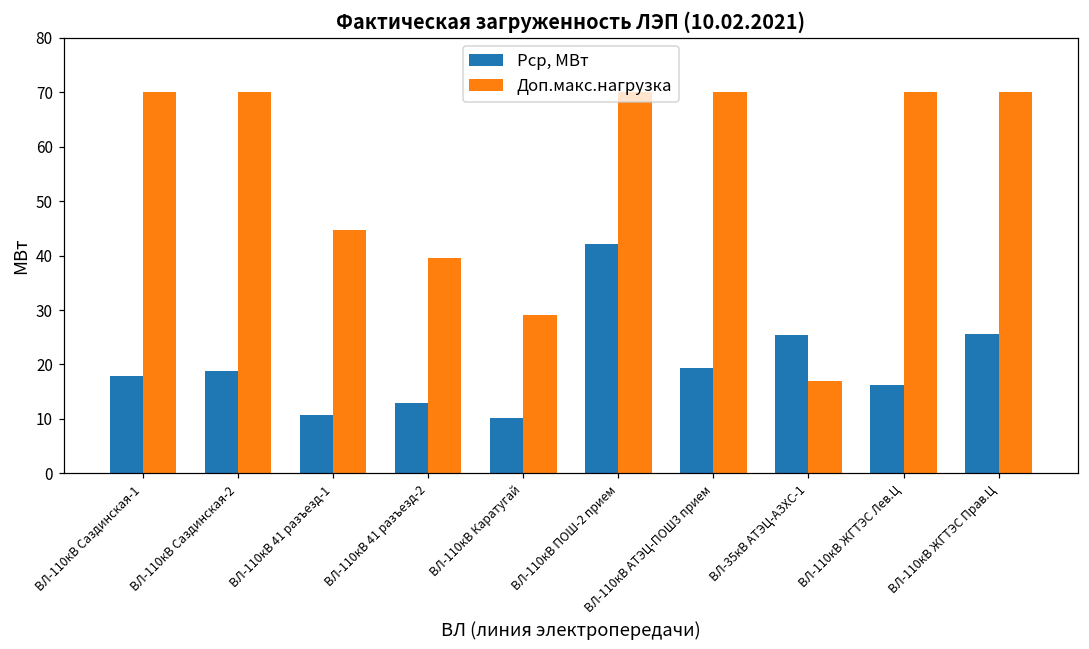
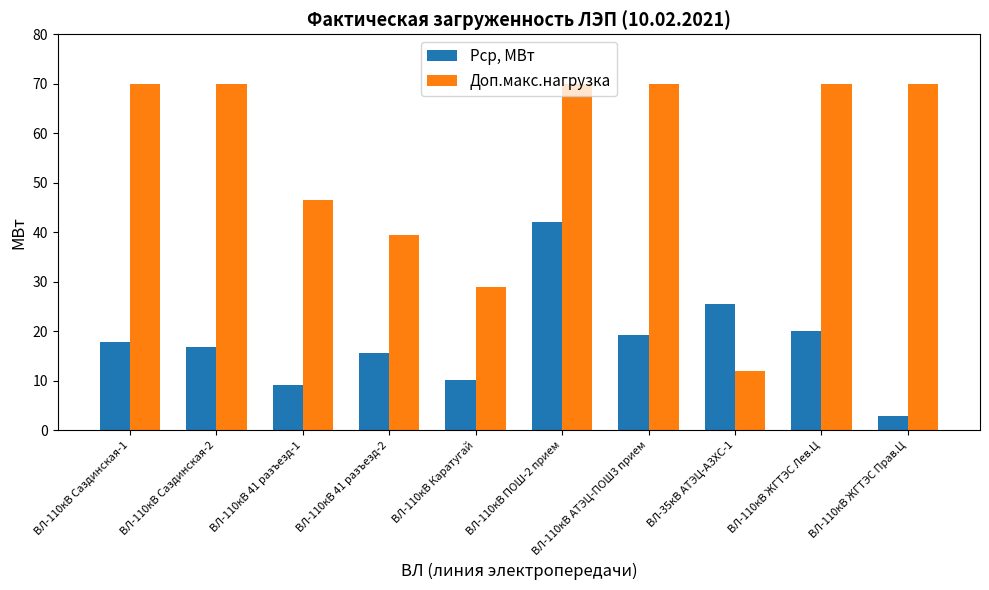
Рср, МВт, ВЛ-110кВ Саздинская-2: 19 -> 17
Рср, МВт, ВЛ-110кВ 41 разъезд-1: 11 -> 9
Доп.макс.нагрузка, ВЛ-110кВ 41 разъезд-1: 45 -> 47
Рср, МВт, ВЛ-110кВ 41 разъезд-2: 13 -> 16
Доп.макс.нагрузка, ВЛ-35кВ АТЭЦ-АЗХС-1: 17 -> 12
Рср, МВт, ВЛ-110кВ ЖГТЭС Лев.Ц: 16 -> 20
Рср, МВт, ВЛ-110кВ ЖГТЭС Прав.Ц: 26 -> 3
